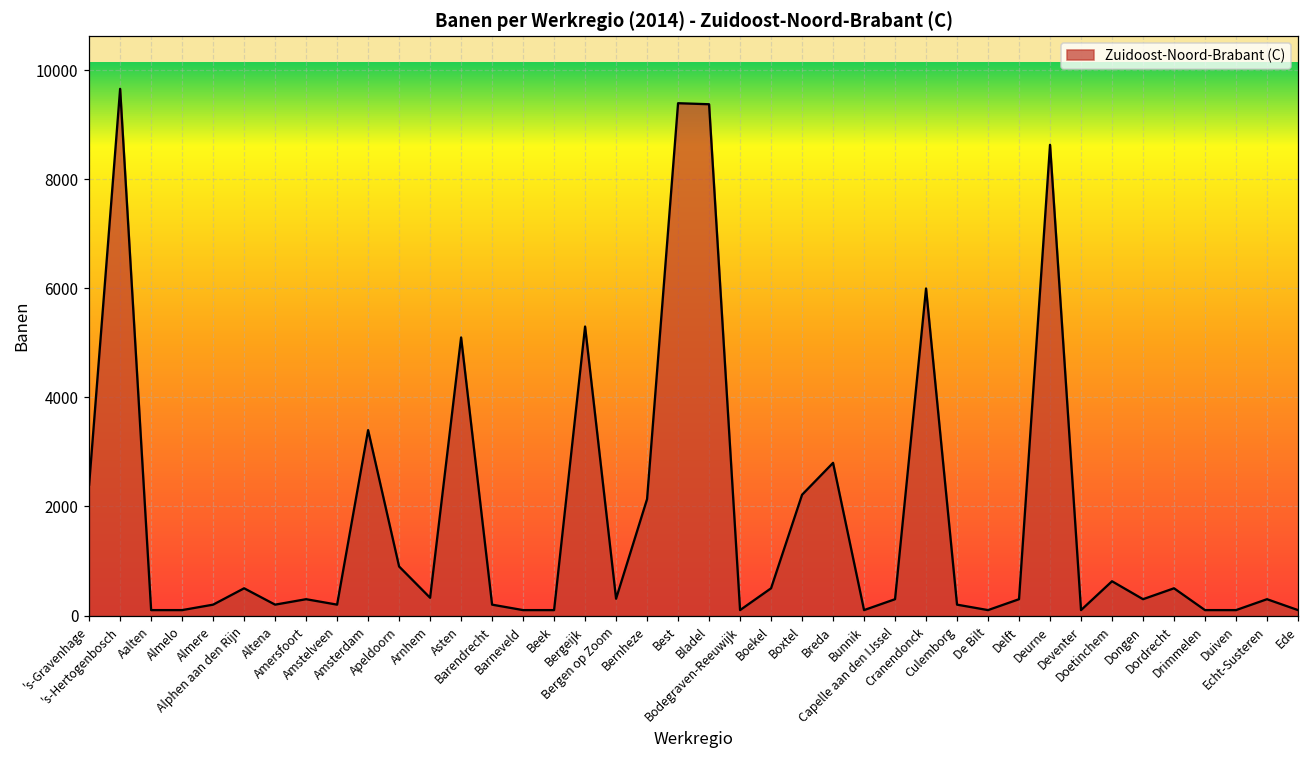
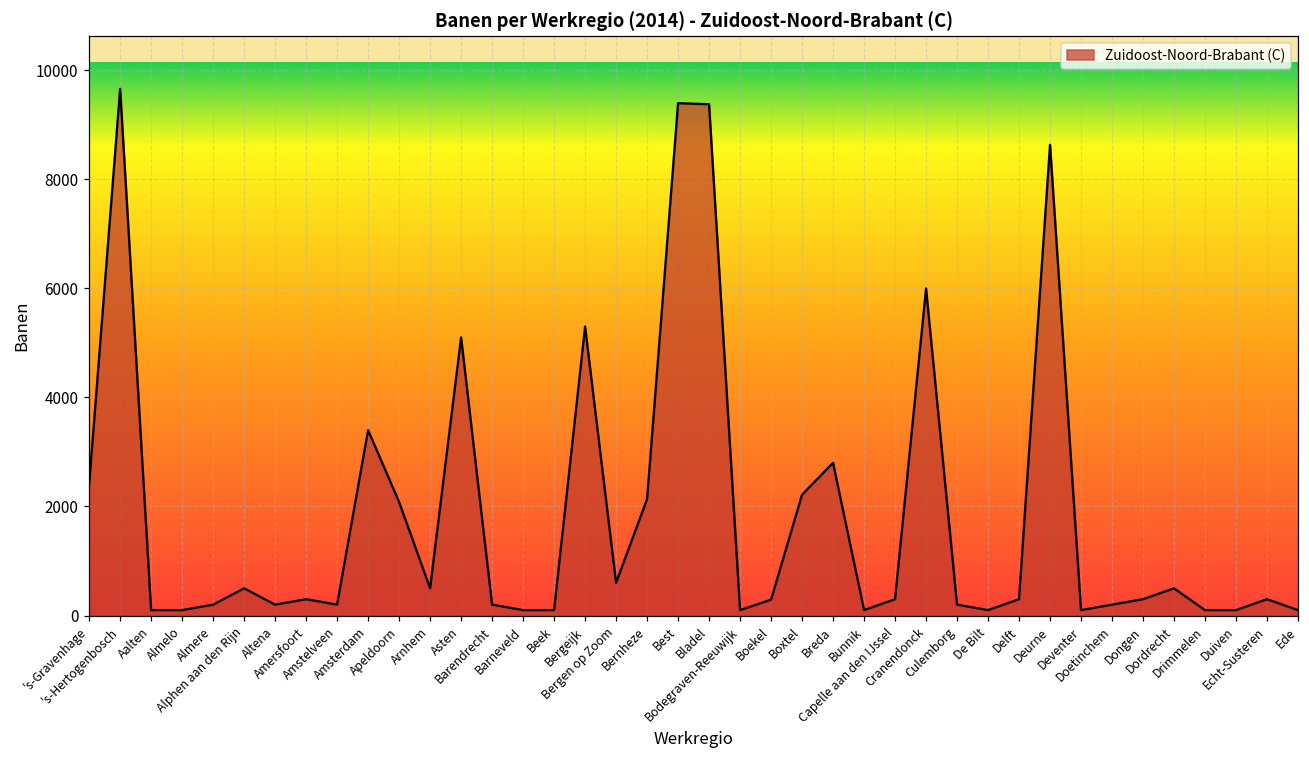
Apeldoorn: 900 -> 2100
Arnhem: 300 -> 500
Bergen op Zoom: 300 -> 600
Boekel: 500 -> 300
Doetinchem: 600 -> 200
